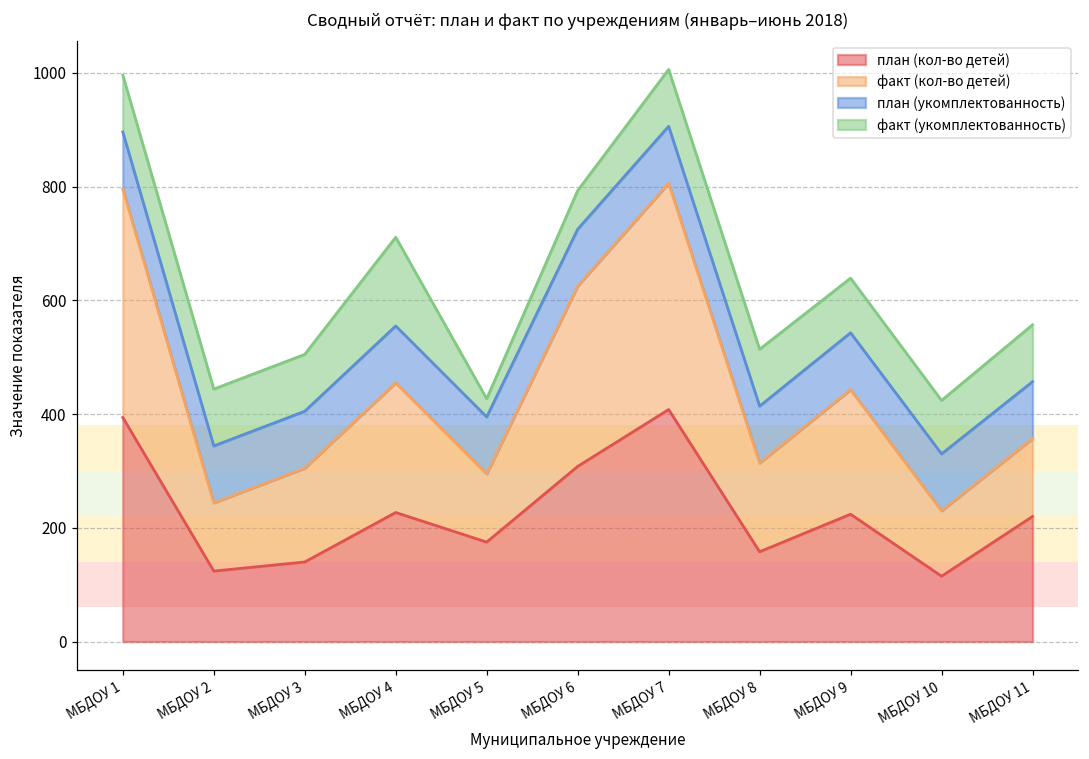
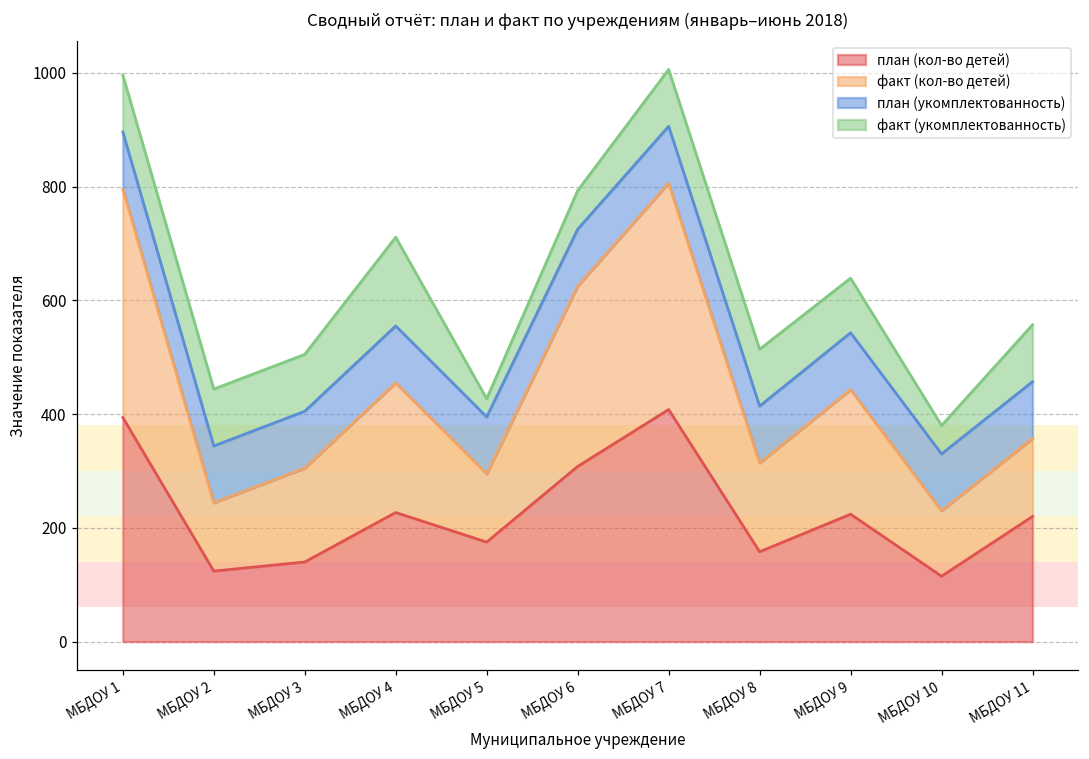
факт (укомплектованность), МБДОУ 10: 90 -> 50
